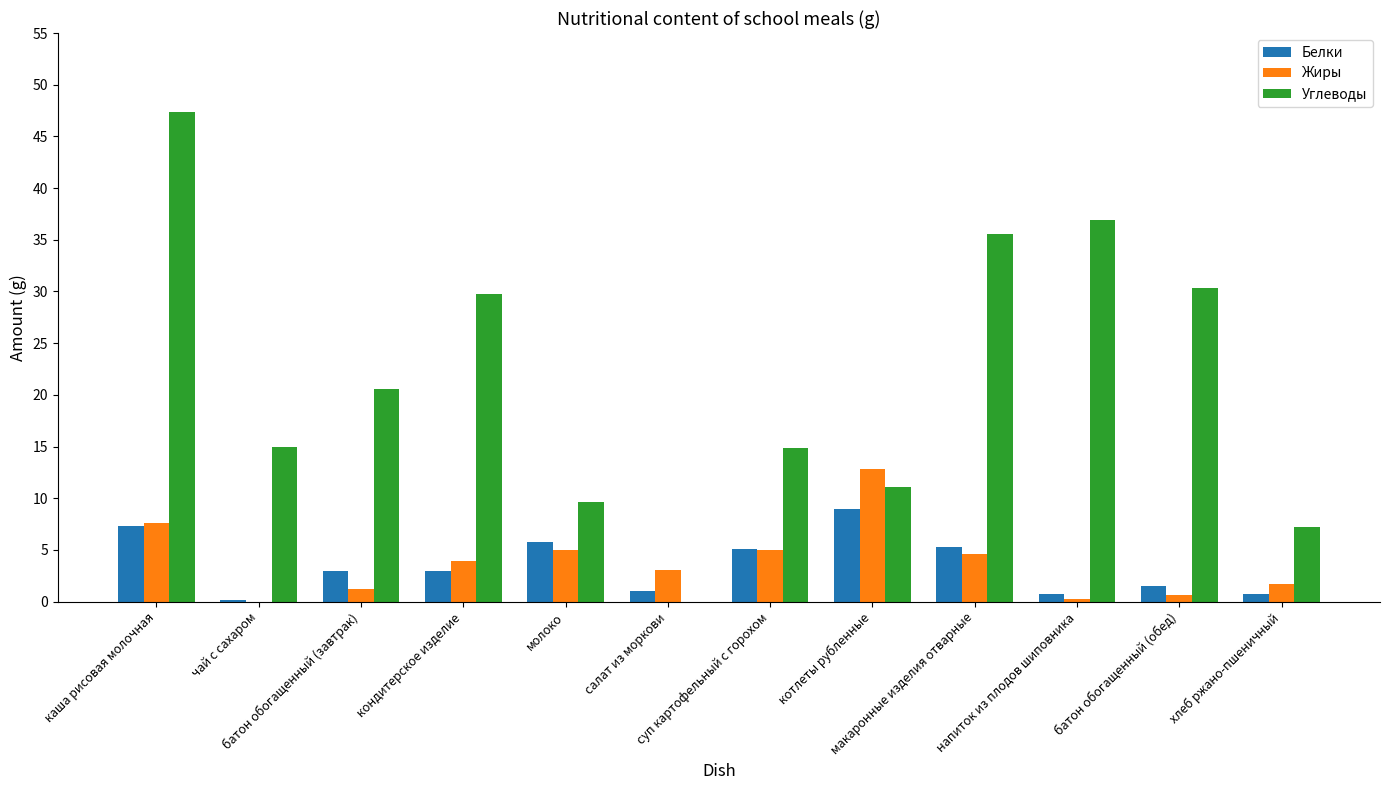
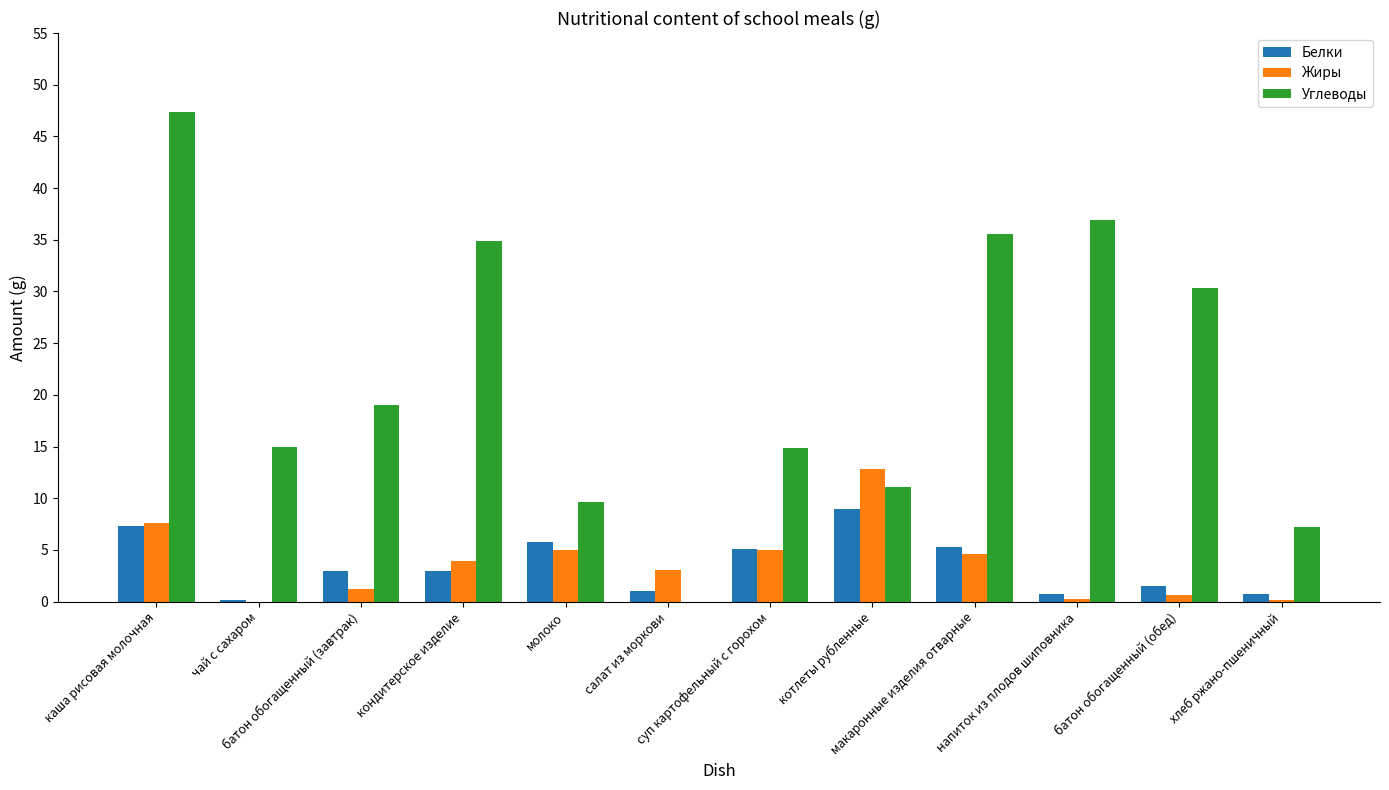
Углеводы, батон обогащенный (завтрак): 20.6 -> 19.0
Углеводы, кондитерское изделие: 29.8 -> 34.9
Жиры, хлеб ржано-пшеничный: 1.7 -> 0.2
